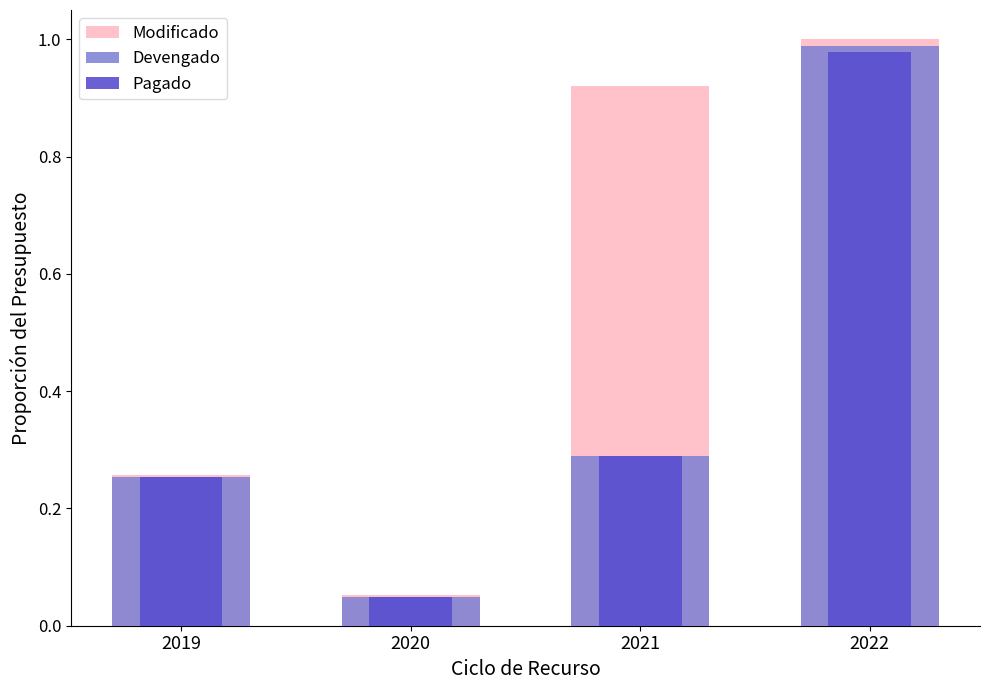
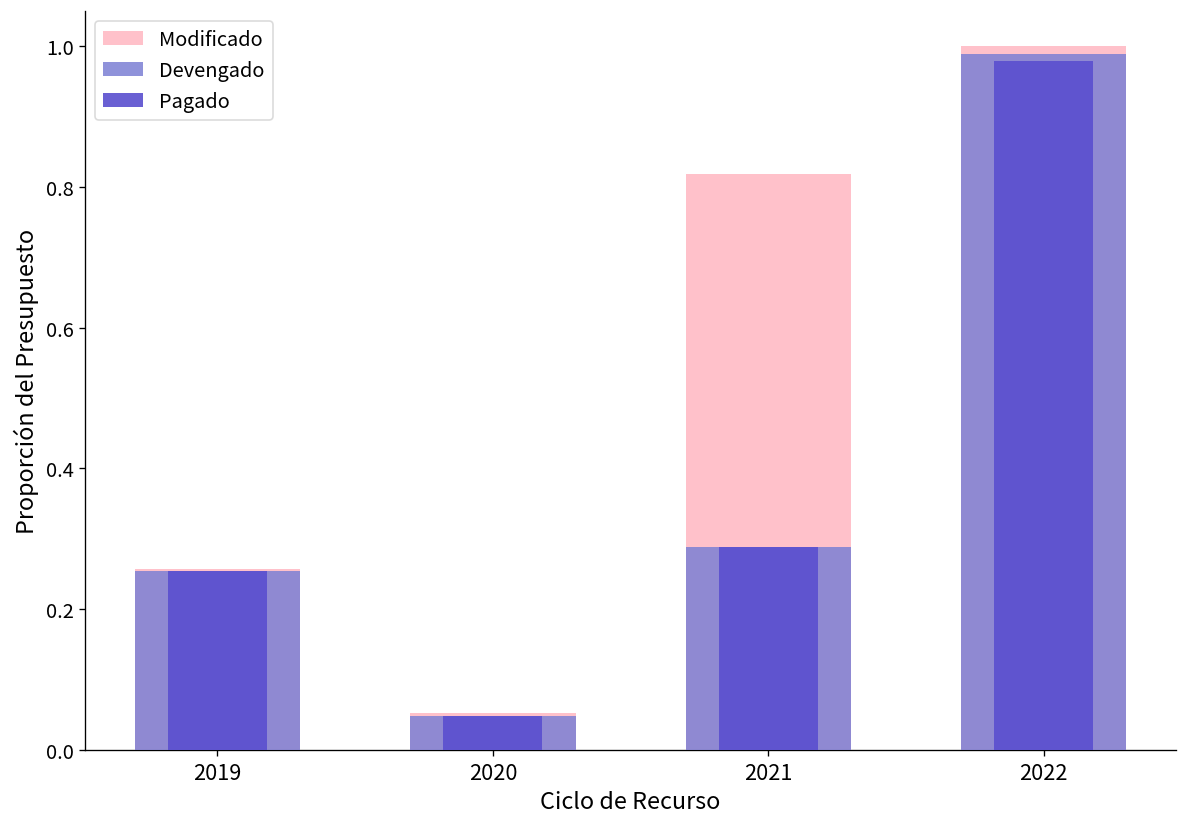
Modificado, 2021: 0.92 -> 0.82
